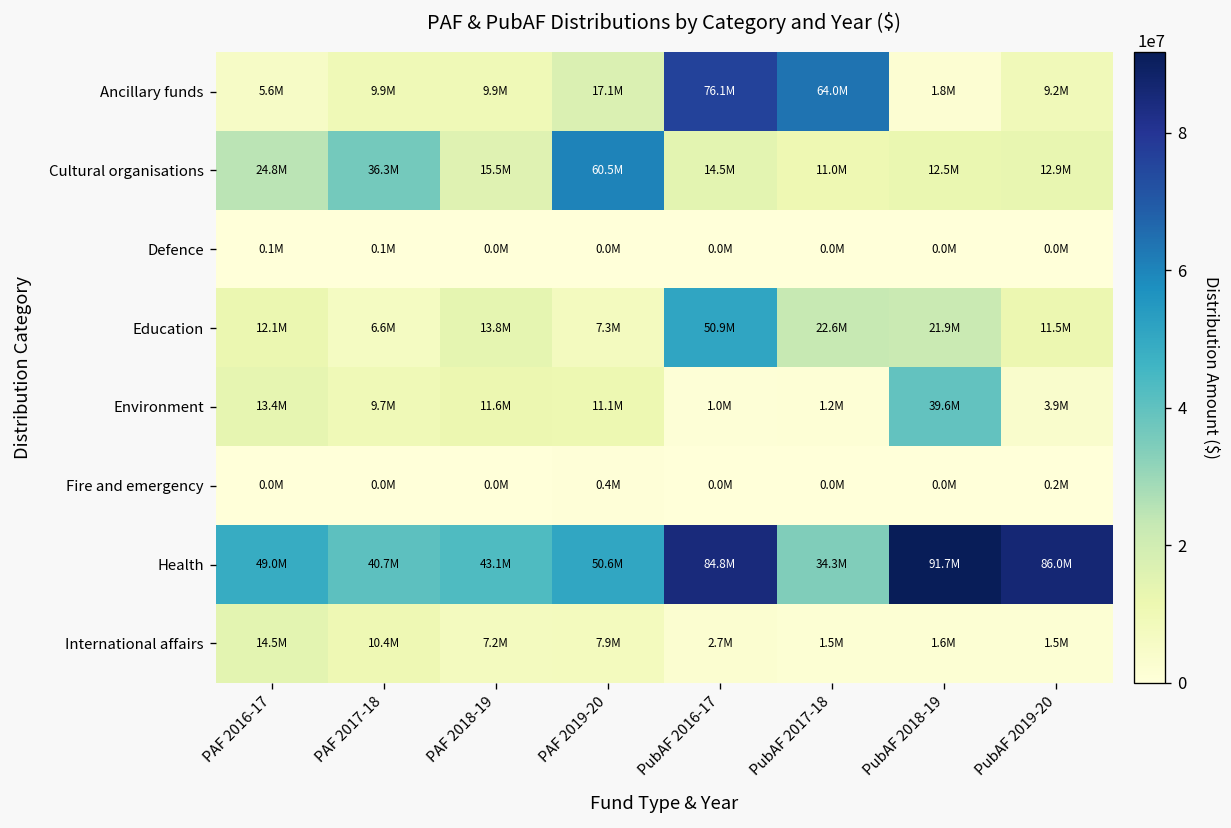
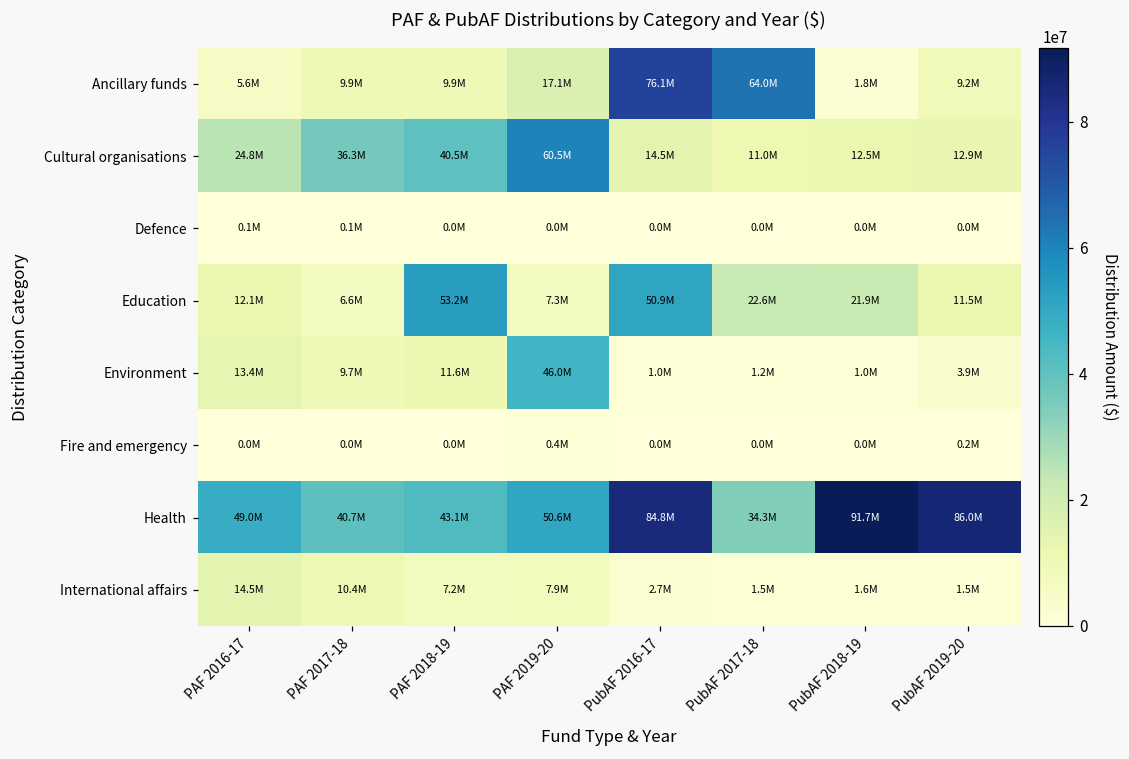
Cultural organisations, PAF 2018-19: 15.5M -> 40.5M
Education, PAF 2018-19: 13.8M -> 53.2M
Environment, PAF 2019-20: 11.1M -> 46.0M
Environment, PubAF 2018-19: 39.6M -> 1.0M
